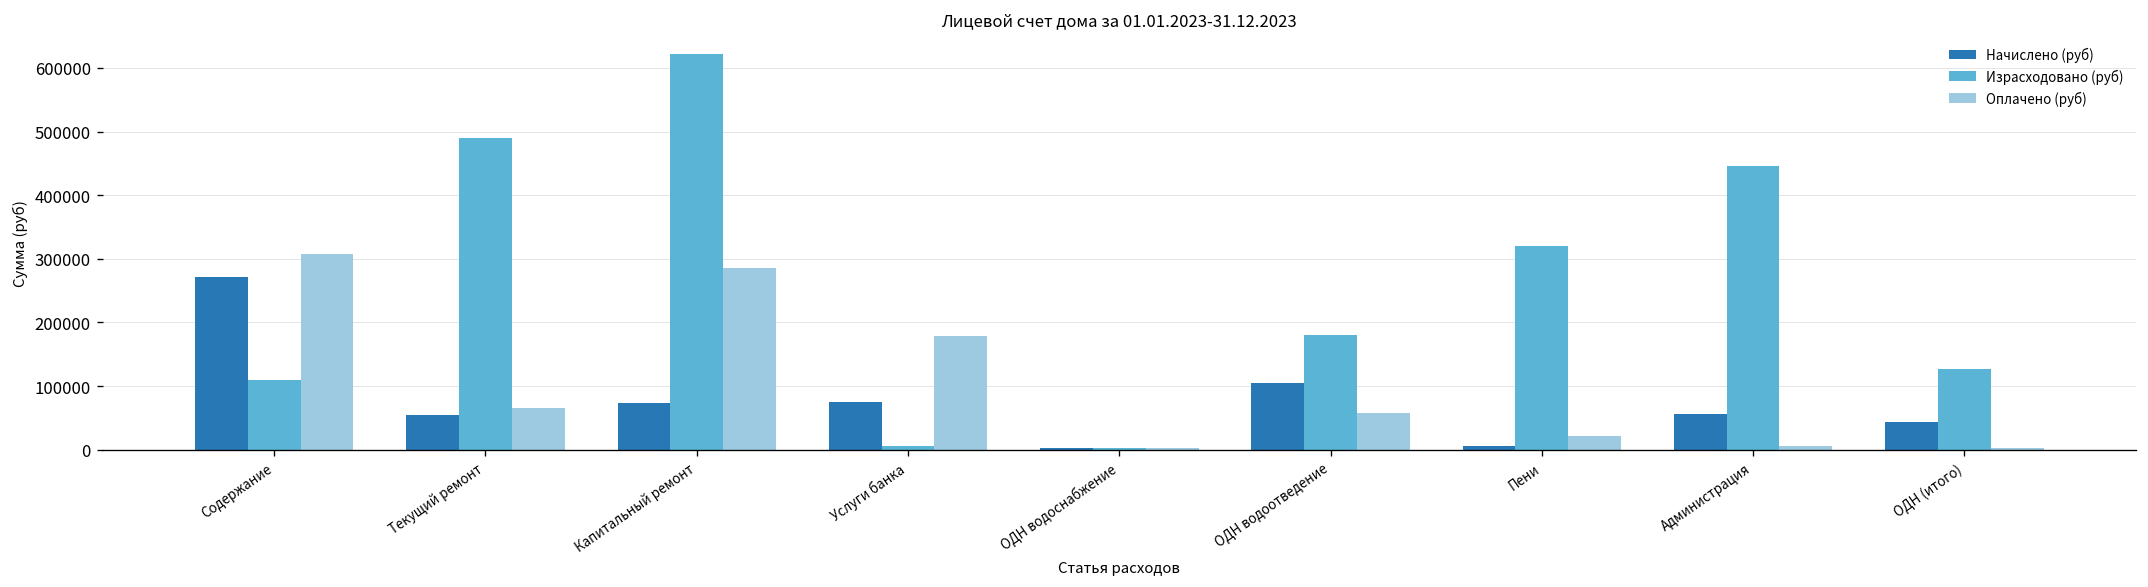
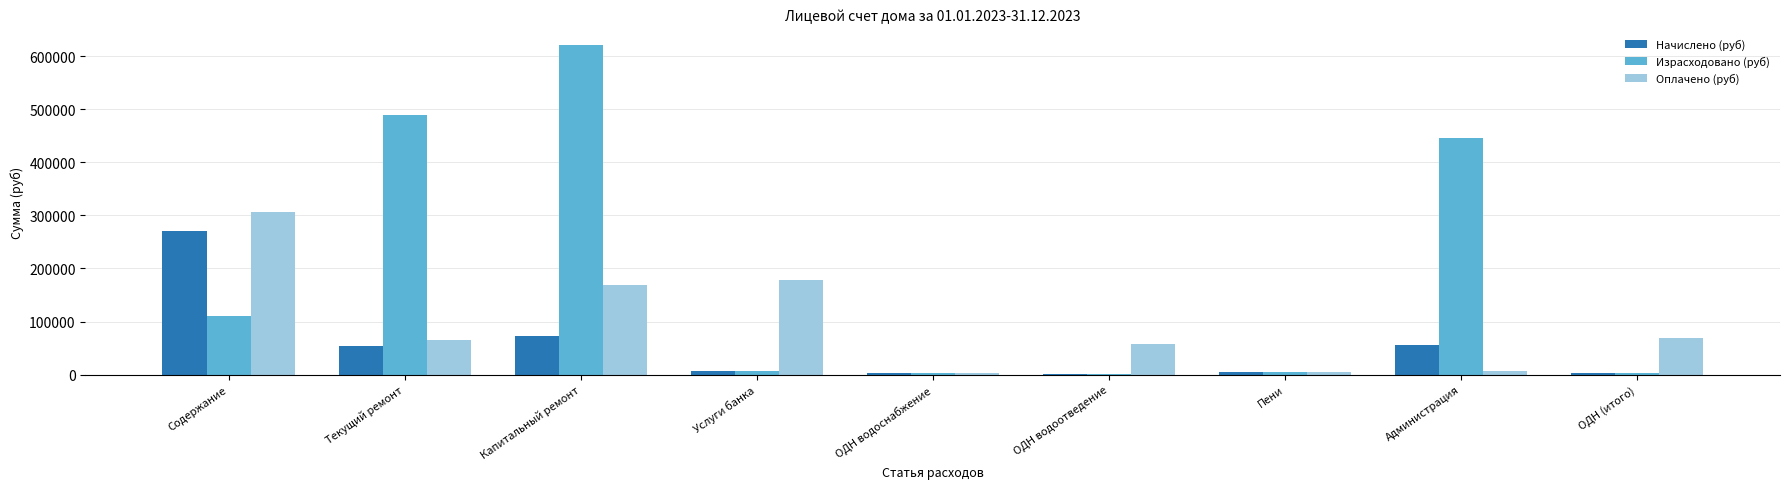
Оплачено (руб), Капитальный ремонт: 290000 -> 170000
Начислено (руб), Услуги банка: 80000 -> 10000
Начислено (руб), ОДН водоотведение: 110000 -> 0
Израсходовано (руб), ОДН водоотведение: 180000 -> 0
Израсходовано (руб), Пени: 320000 -> 10000
Оплачено (руб), Пени: 20000 -> 10000
Начислено (руб), ОДН (итого): 40000 -> 0
Израсходовано (руб), ОДН (итого): 130000 -> 0
Оплачено (руб), ОДН (итого): 0 -> 70000
